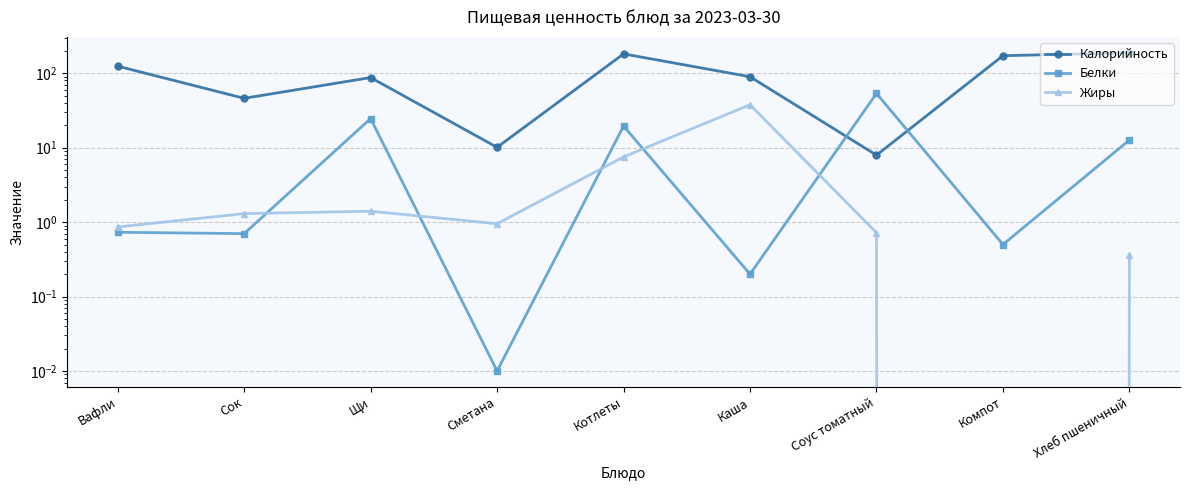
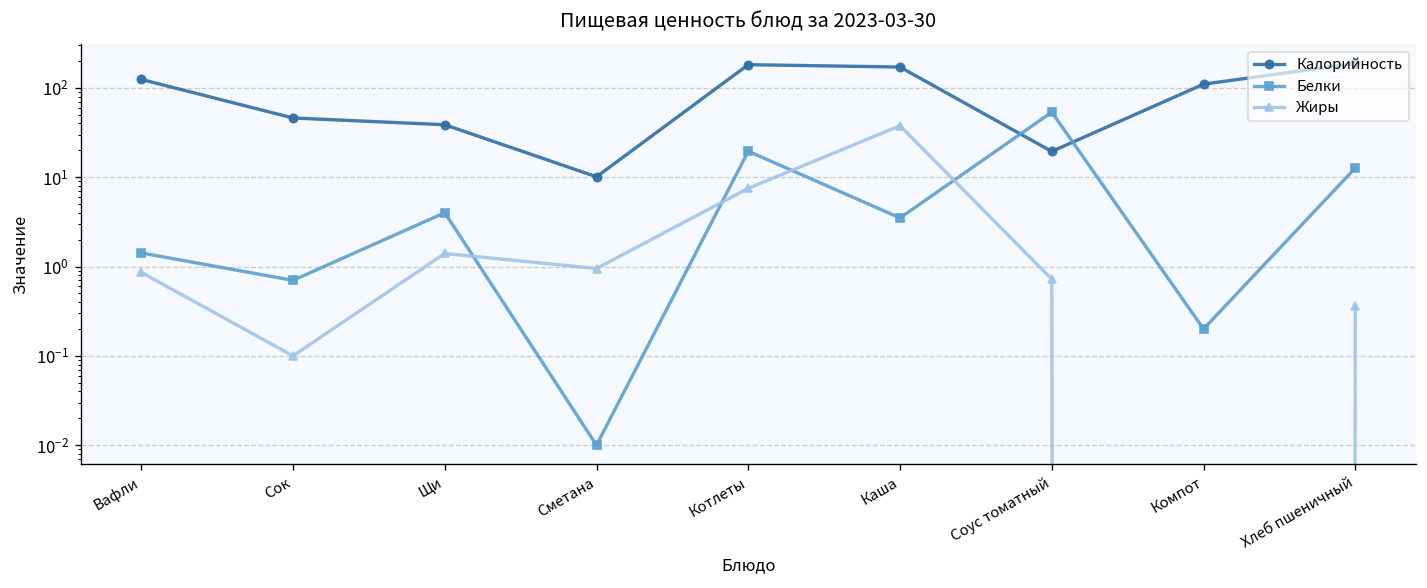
Белки, Вафли: 0.7 -> 1.4
Жиры, Сок: 1.3 -> 0.1
Калорийность, Щи: 90 -> 40
Белки, Щи: 25 -> 4
Калорийность, Каша: 90 -> 170
Белки, Каша: 0.2 -> 4
Калорийность, Соус томатный: 8 -> 19
Калорийность, Компот: 170 -> 110
Белки, Компот: 0.5 -> 0.2
